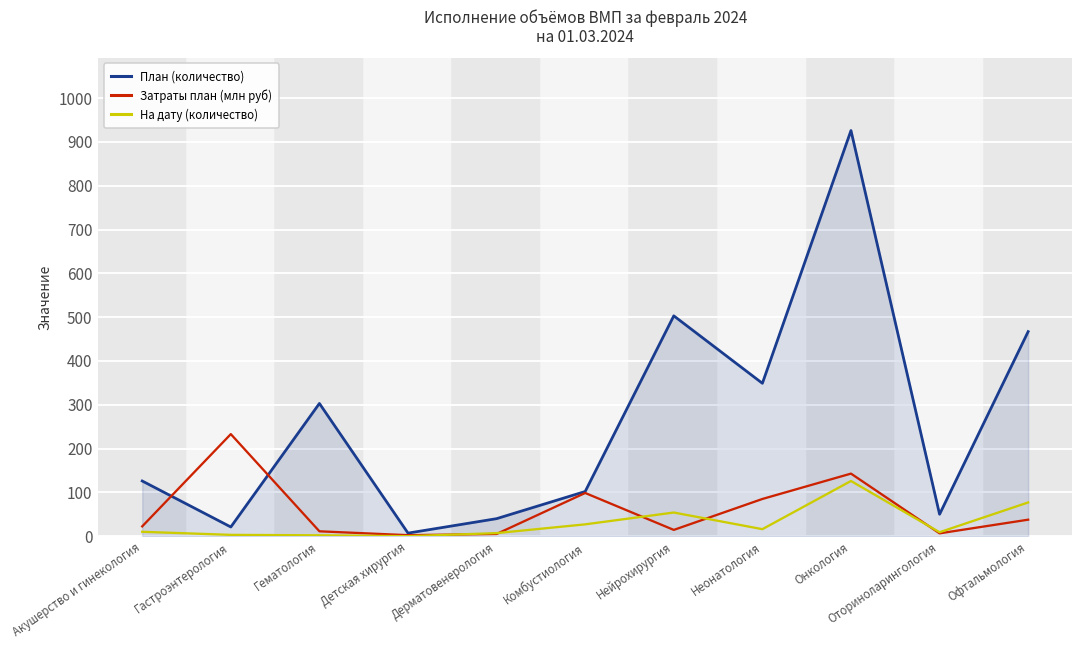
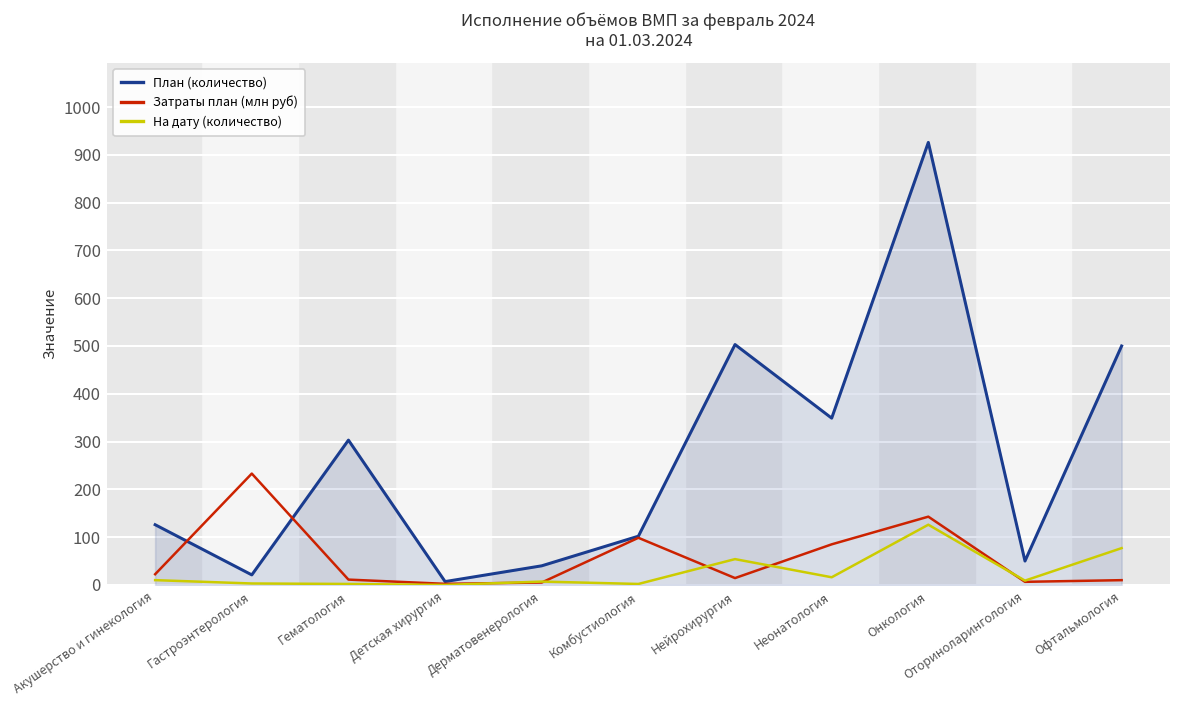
На дату (количество), Комбустиология: 30 -> 0
План (количество), Офтальмология: 470 -> 500
Затраты план (млн руб), Офтальмология: 40 -> 10
